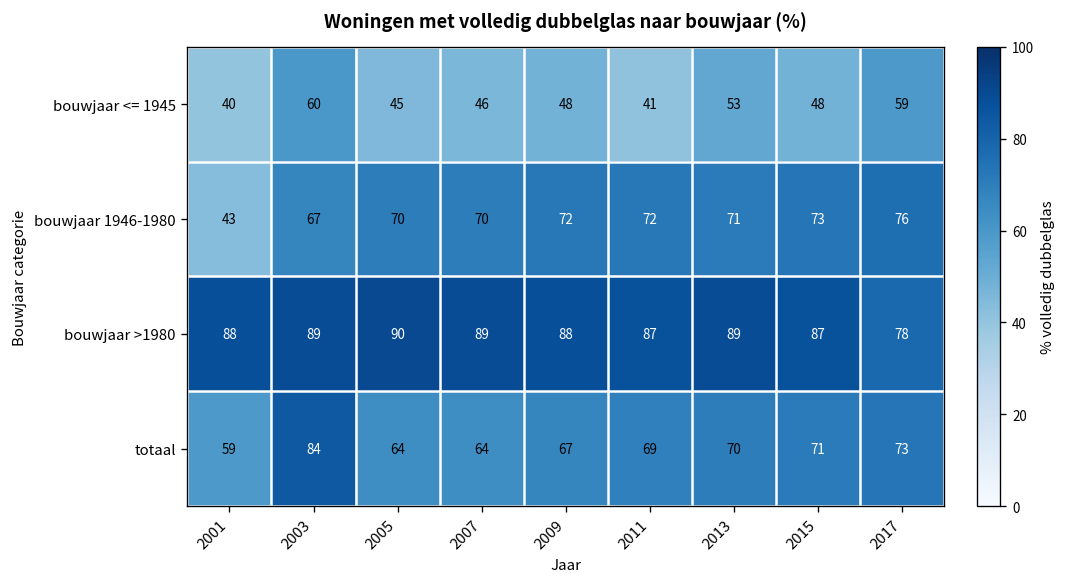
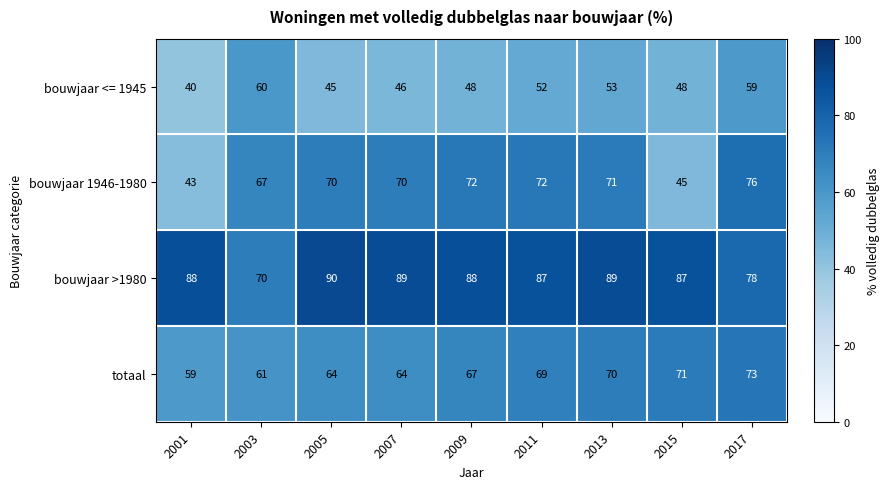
bouwjaar <= 1945, 2011: 41 -> 52
bouwjaar 1946-1980, 2015: 73 -> 45
bouwjaar >1980, 2003: 89 -> 70
totaal, 2003: 84 -> 61
